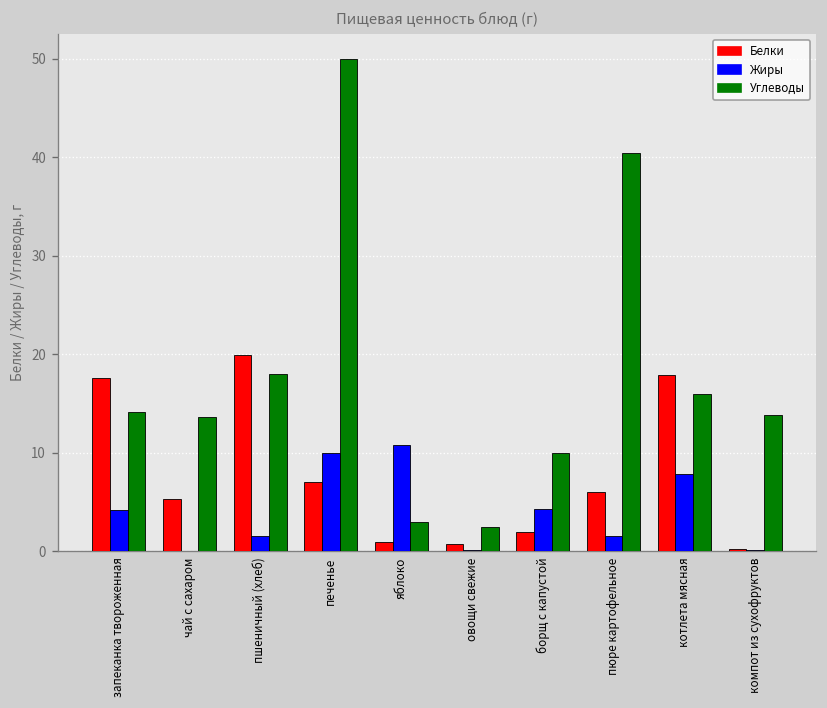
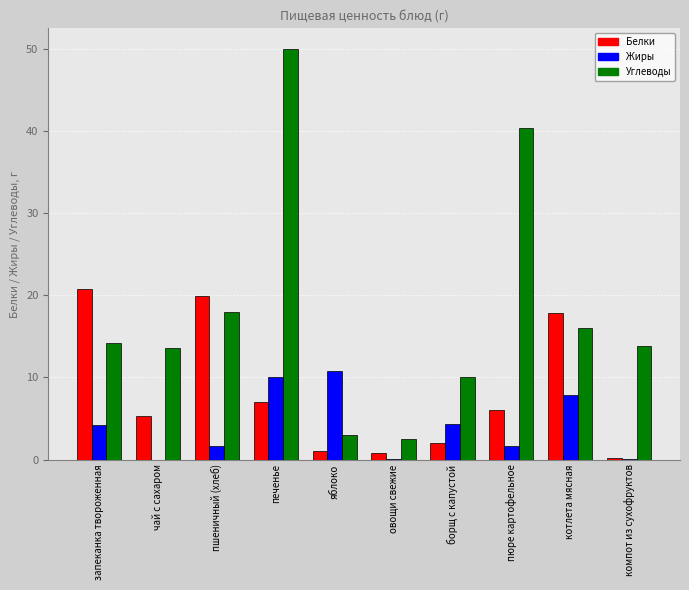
Белки, запеканка твороженная: 18 -> 21
